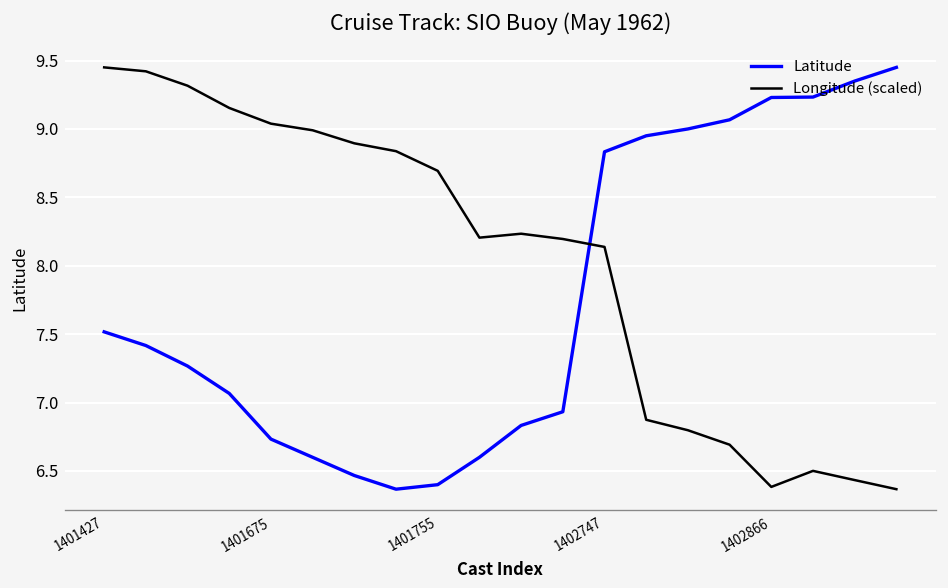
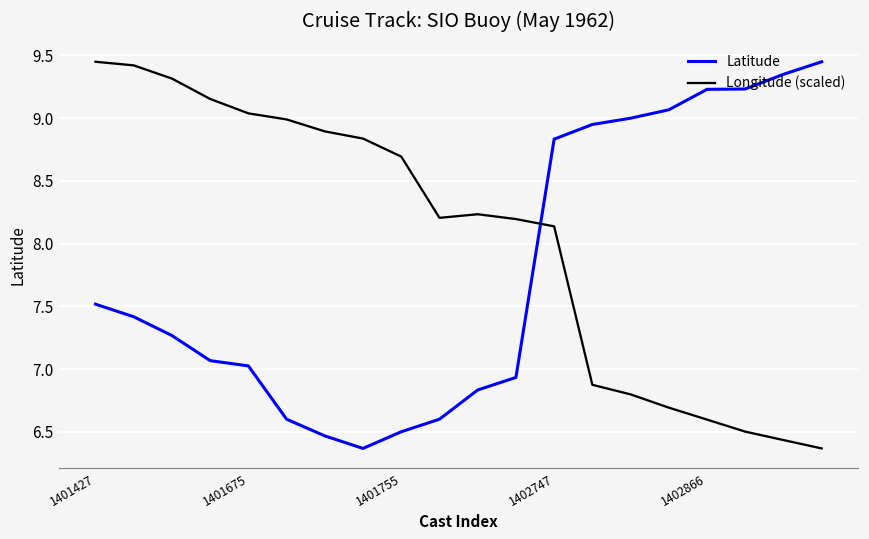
Latitude, 1401675: 6.73 -> 7.03
Latitude, 1401755: 6.4 -> 6.5
Longitude (scaled), 1402866: 6.38 -> 6.60
